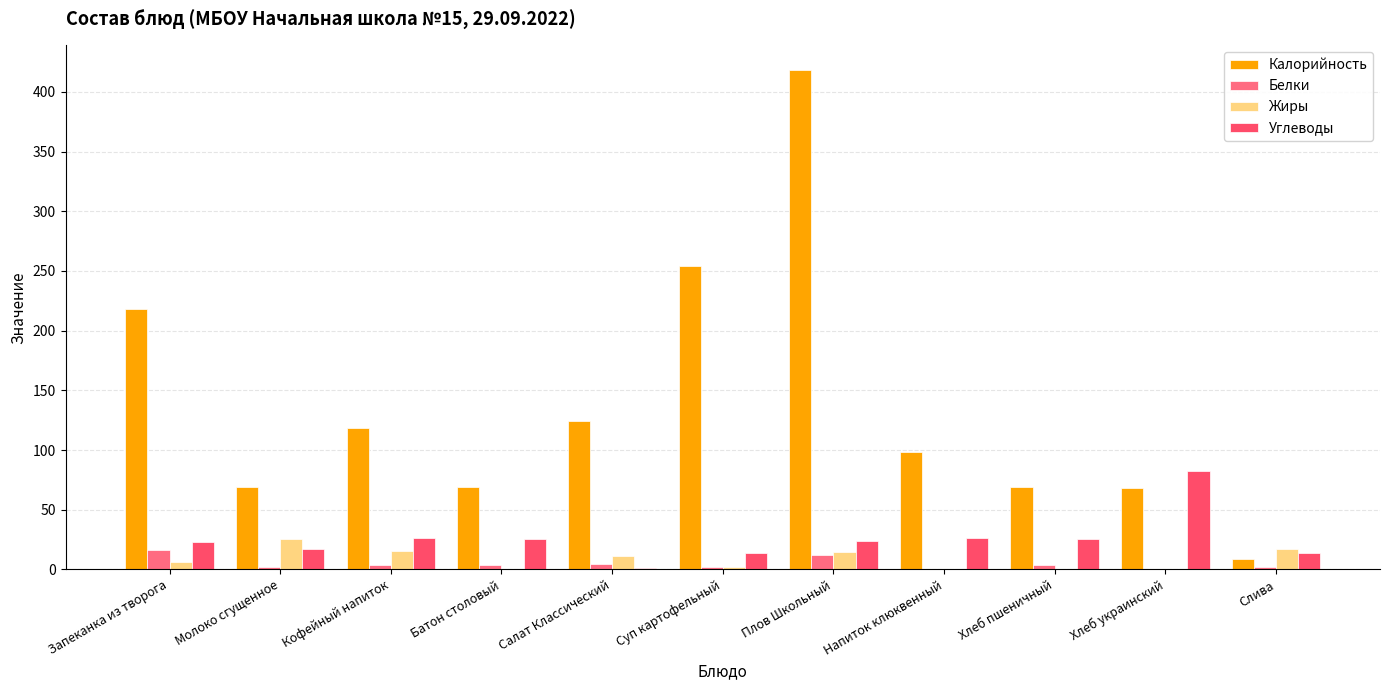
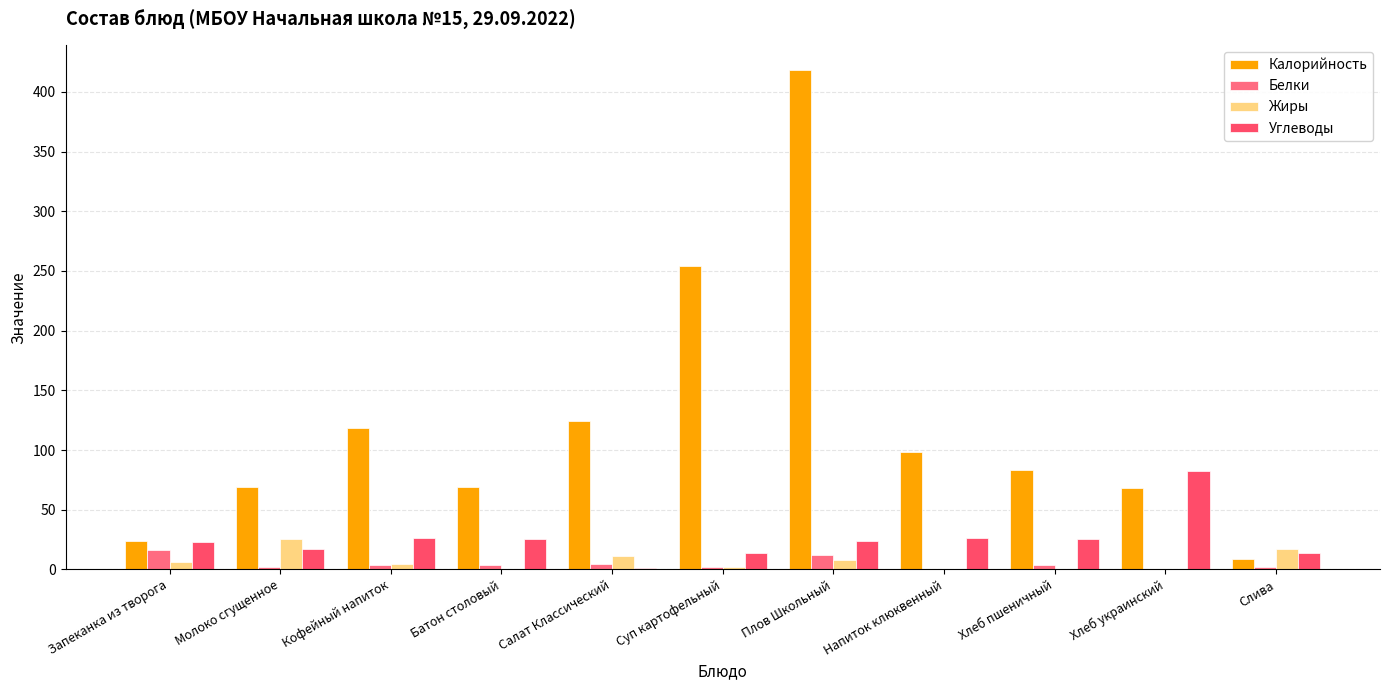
Калорийность, Запеканка из творога: 218 -> 24
Жиры, Кофейный напиток: 16 -> 4
Жиры, Плов Школьный: 15 -> 8
Калорийность, Хлеб пшеничный: 69 -> 83
